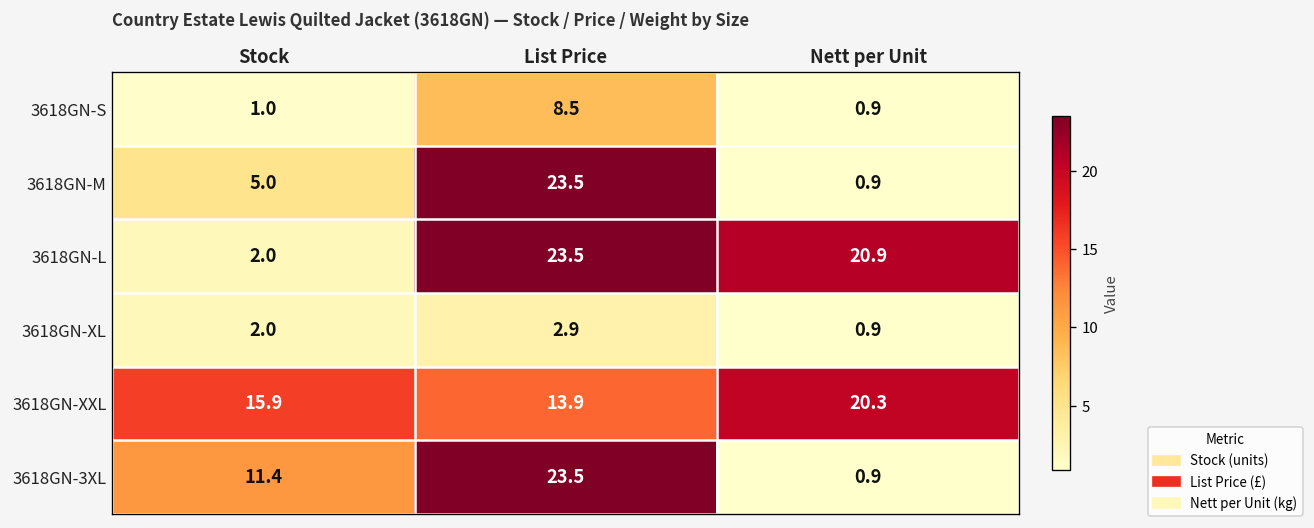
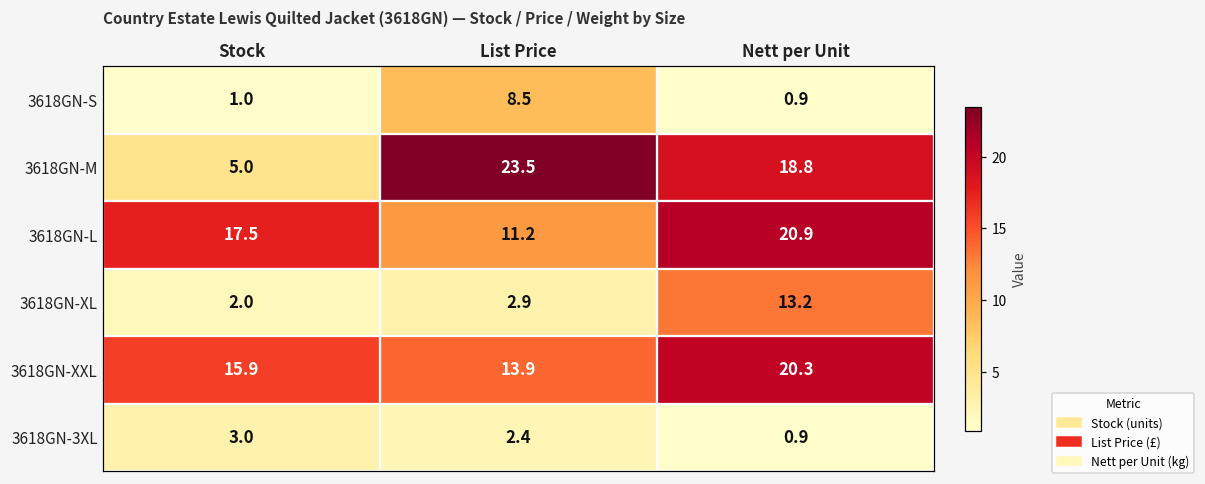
3618GN-M, Nett per Unit: 0.9 -> 18.8
3618GN-L, Stock: 2.0 -> 17.5
3618GN-L, List Price: 23.5 -> 11.2
3618GN-XL, Nett per Unit: 0.9 -> 13.2
3618GN-3XL, Stock: 11.4 -> 3.0
3618GN-3XL, List Price: 23.5 -> 2.4
